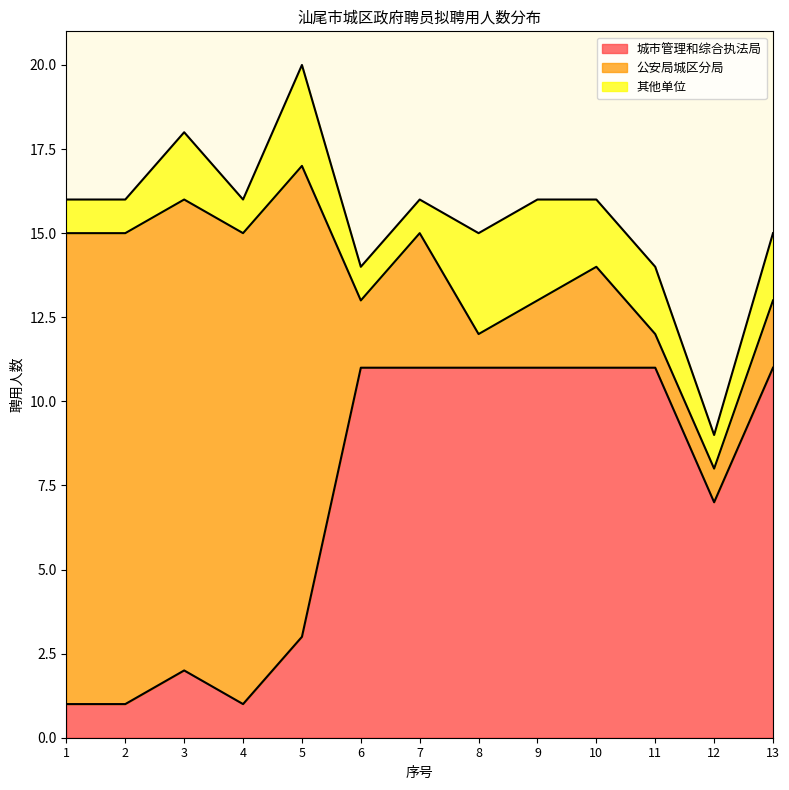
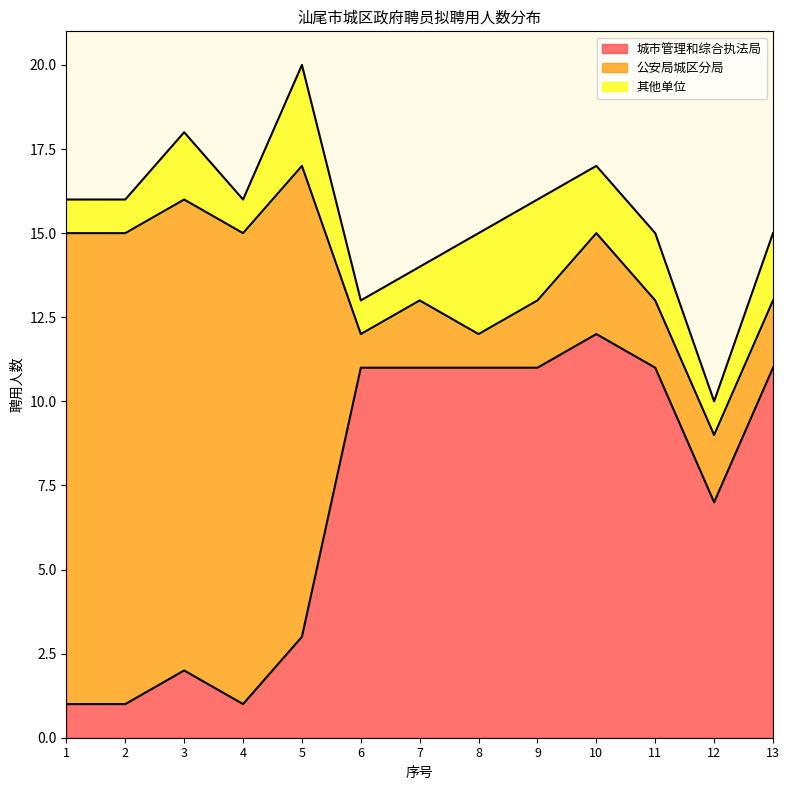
公安局城区分局, 6: 2 -> 1
公安局城区分局, 7: 4 -> 2
城市管理和综合执法局, 10: 11 -> 12
公安局城区分局, 11: 1 -> 2
公安局城区分局, 12: 1 -> 2
